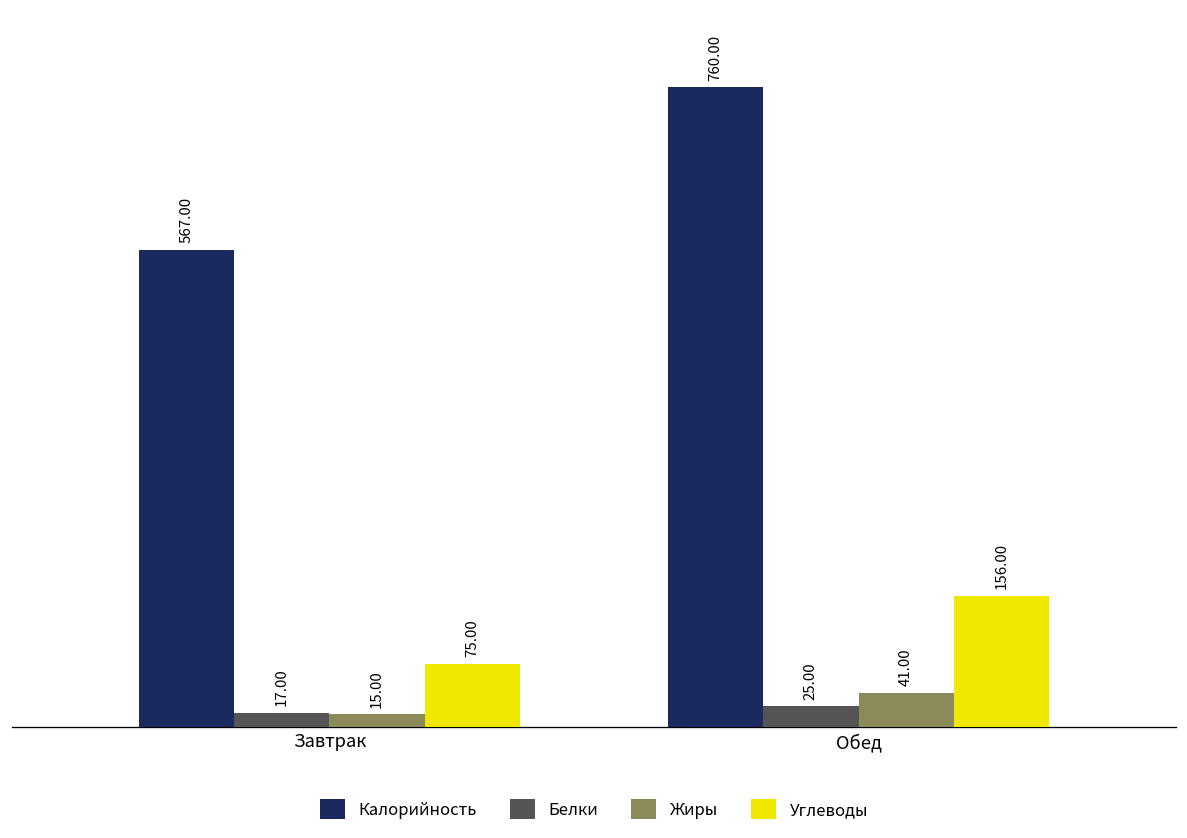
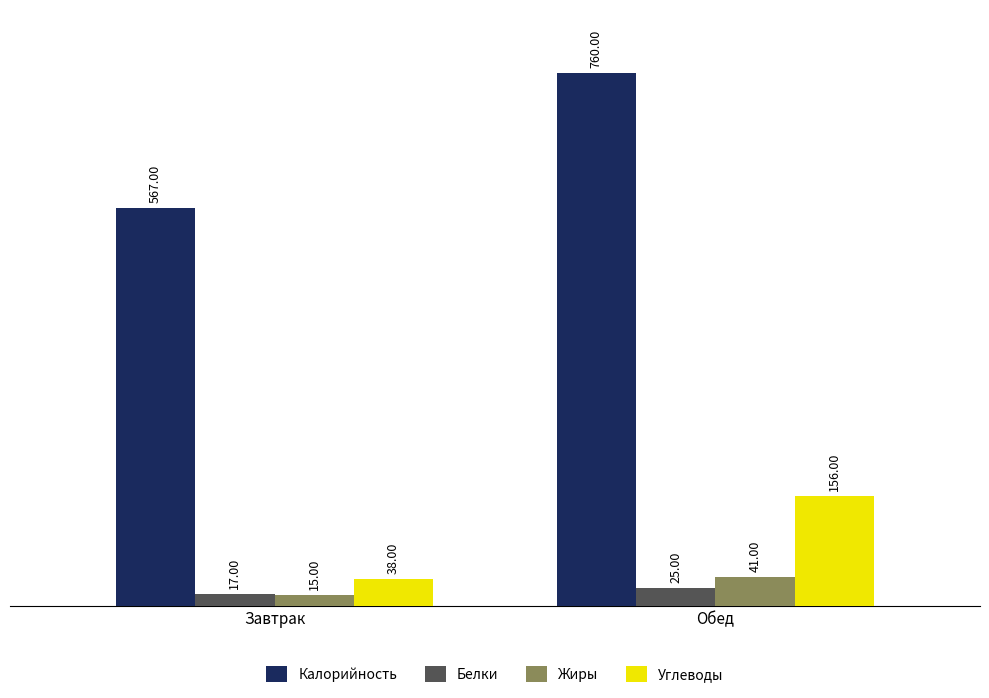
Углеводы, Завтрак: 75.00 -> 38.00
